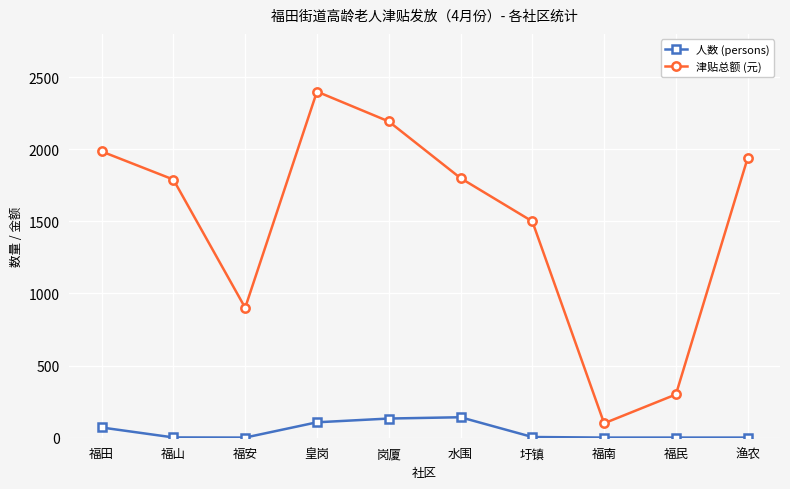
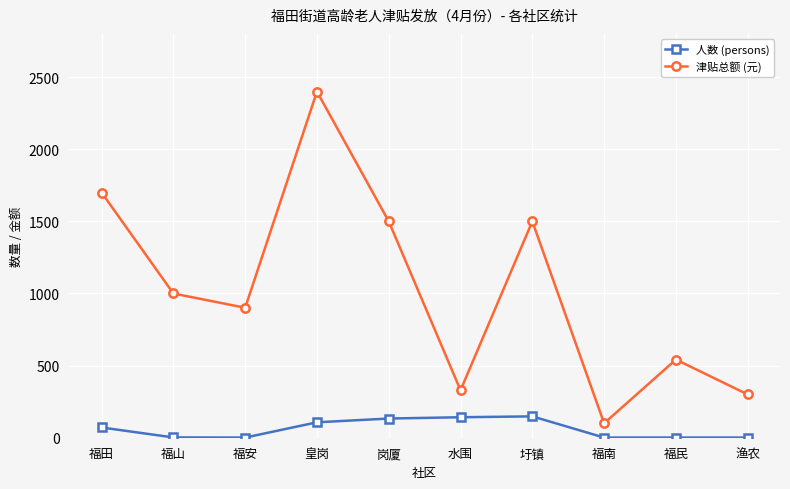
津贴总额 (元), 福田: 1990 -> 1700
津贴总额 (元), 福山: 1790 -> 1000
津贴总额 (元), 岗厦: 2190 -> 1500
津贴总额 (元), 水围: 1800 -> 330
人数 (persons), 圩镇: 10 -> 150
津贴总额 (元), 福民: 300 -> 540
津贴总额 (元), 渔农: 1940 -> 300
